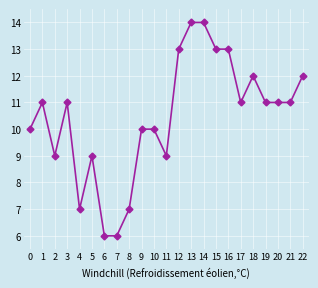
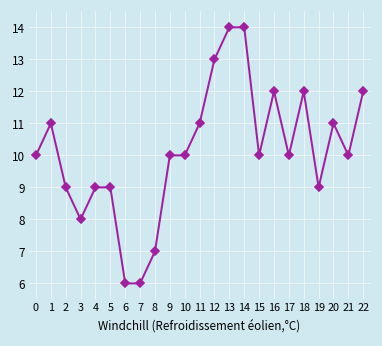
3: 11 -> 8
4: 7 -> 9
11: 9 -> 11
15: 13 -> 10
16: 13 -> 12
17: 11 -> 10
19: 11 -> 9
21: 11 -> 10
